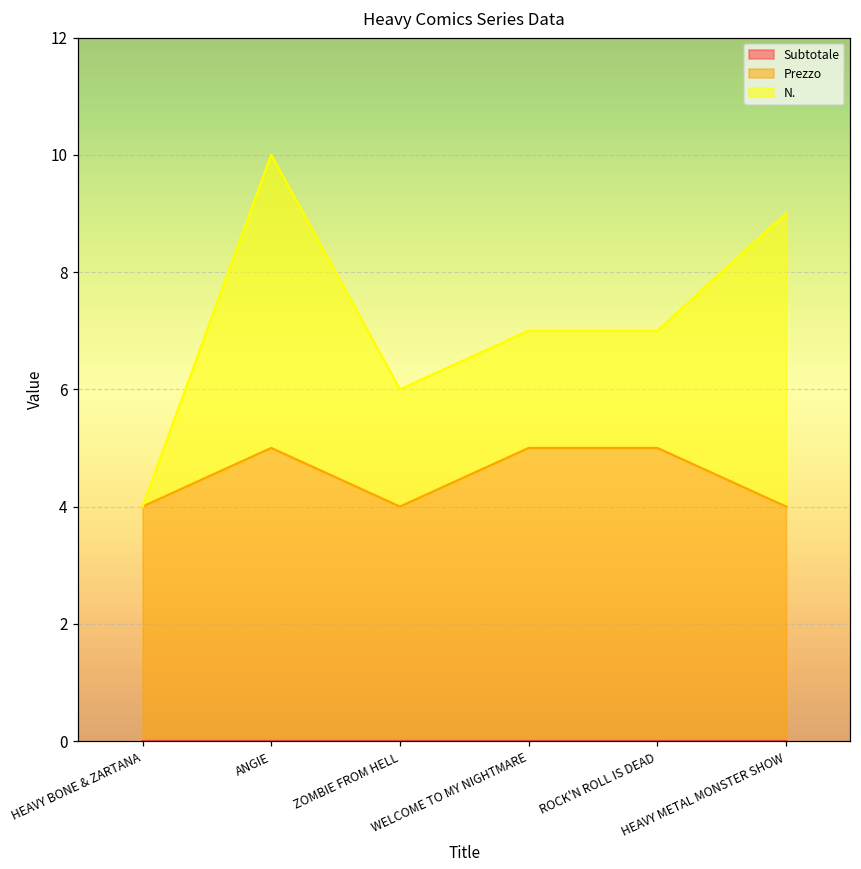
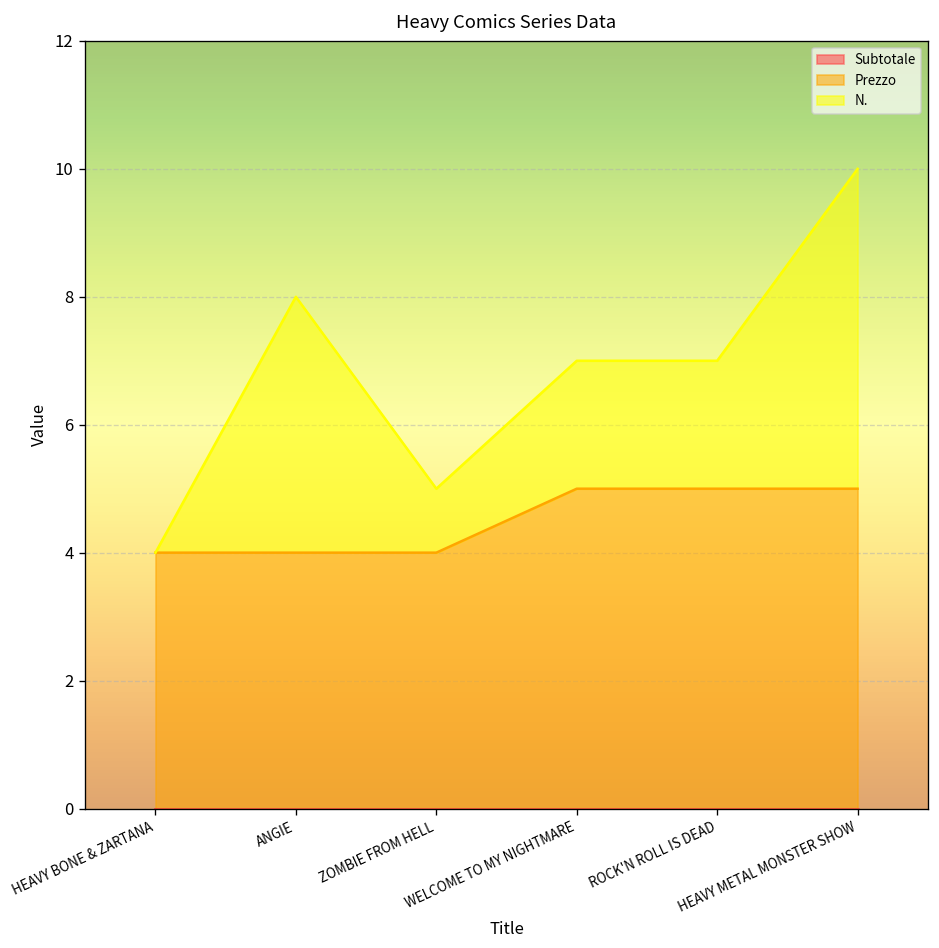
Prezzo, ANGIE: 5 -> 4
N., ANGIE: 5 -> 4
N., ZOMBIE FROM HELL: 2 -> 1
Prezzo, HEAVY METAL MONSTER SHOW: 4 -> 5
